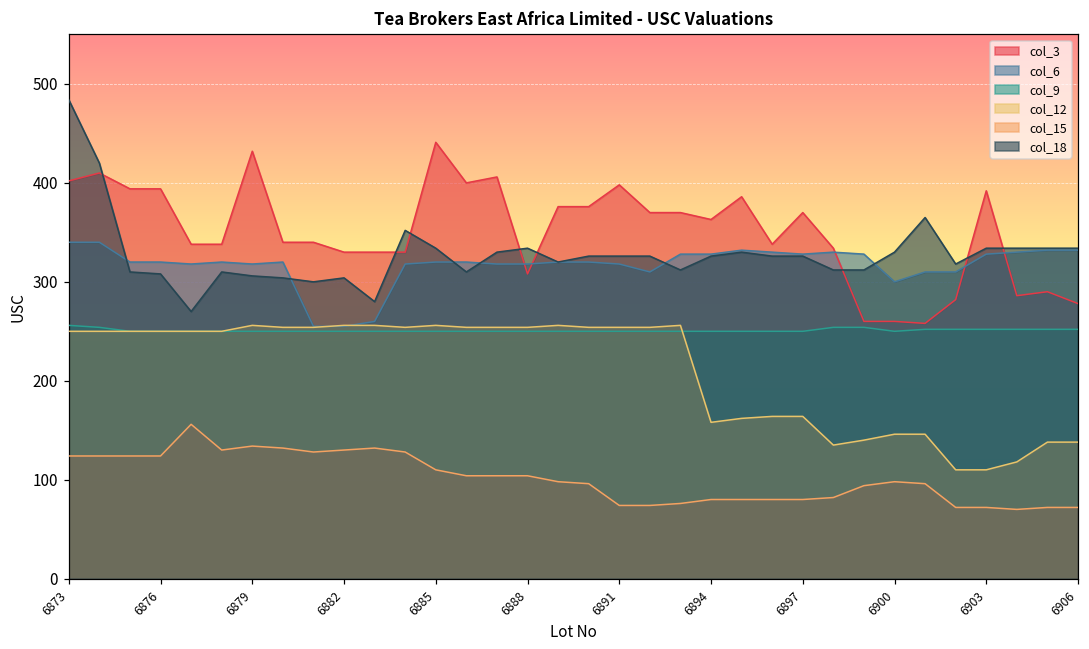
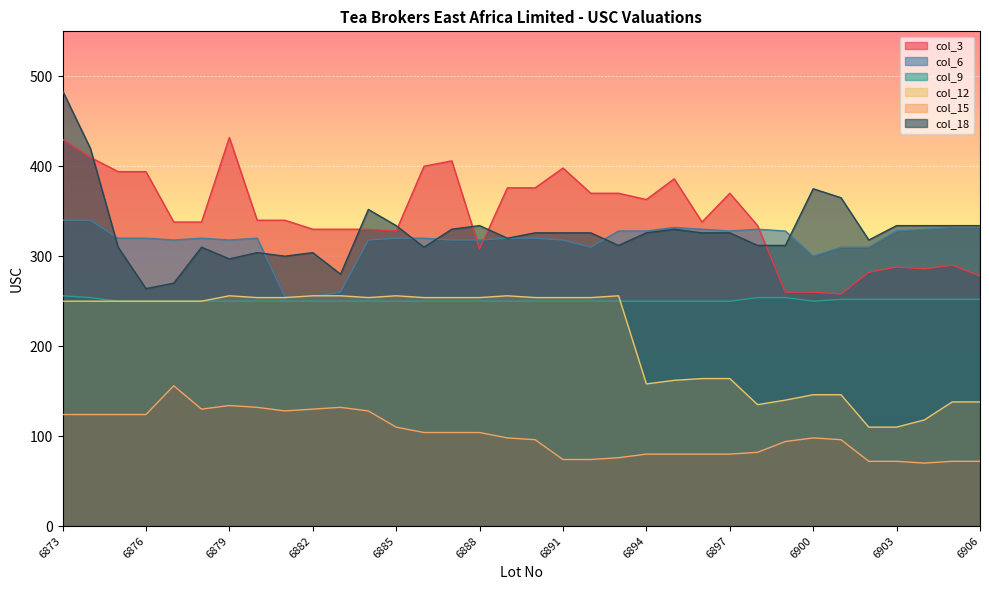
col_3, 6873: 400 -> 430
col_18, 6876: 310 -> 260
col_18, 6879: 310 -> 300
col_3, 6885: 440 -> 330
col_18, 6900: 330 -> 380
col_3, 6903: 390 -> 290
